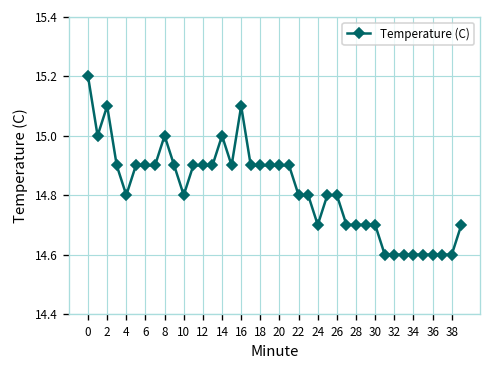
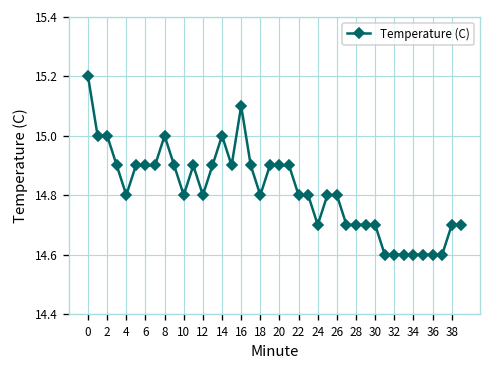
2: 15.1 -> 15.0
12: 14.9 -> 14.8
18: 14.9 -> 14.8
38: 14.6 -> 14.7
